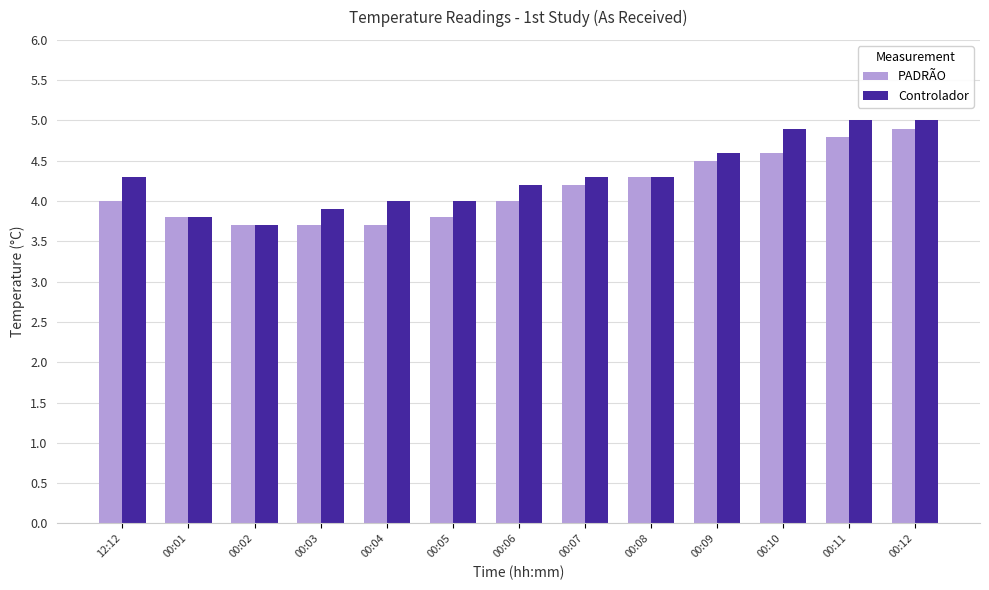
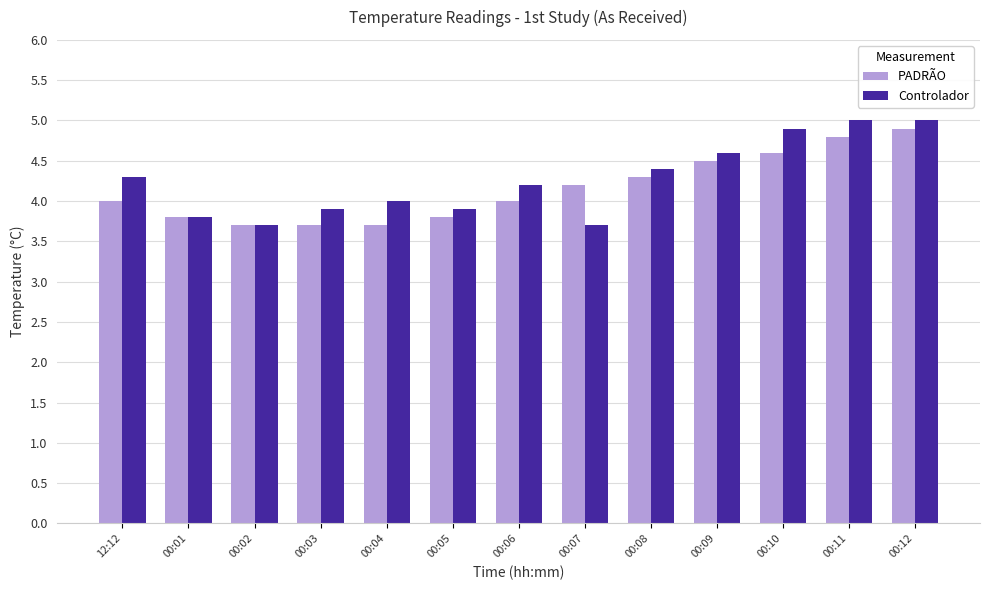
Controlador, 00:05: 4.0 -> 3.9
Controlador, 00:07: 4.3 -> 3.7
Controlador, 00:08: 4.3 -> 4.4
